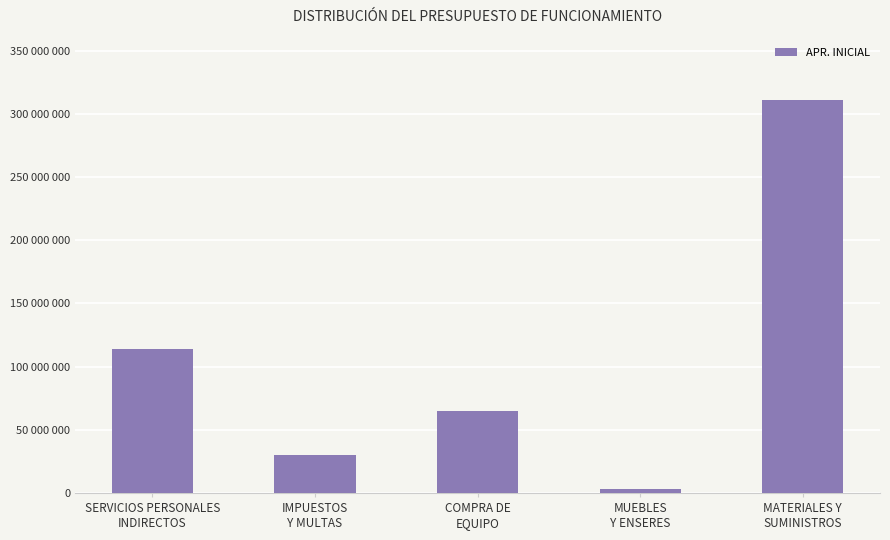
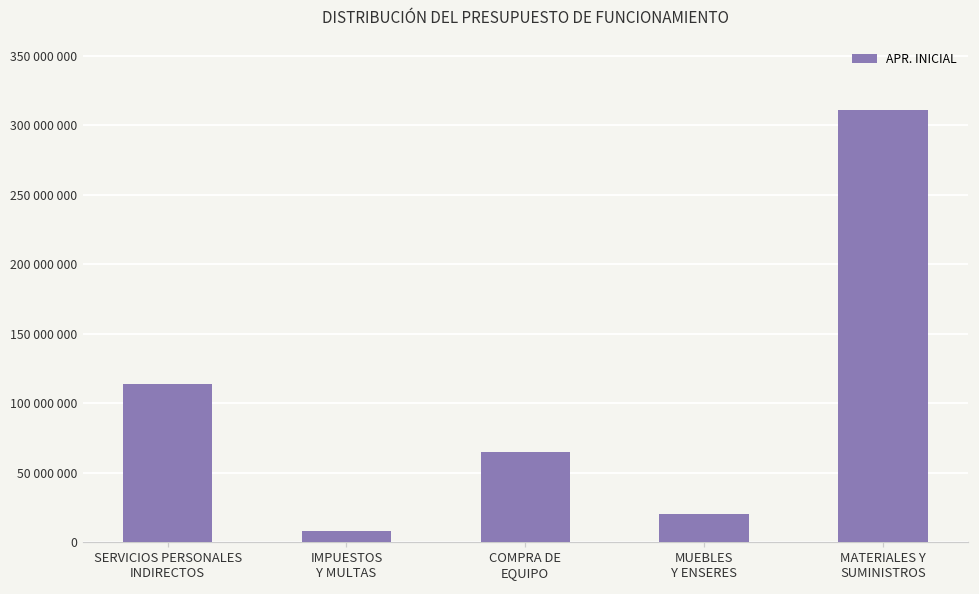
IMPUESTOS Y MULTAS: 30000000 -> 8000000
MUEBLES Y ENSERES: 4000000 -> 20000000
